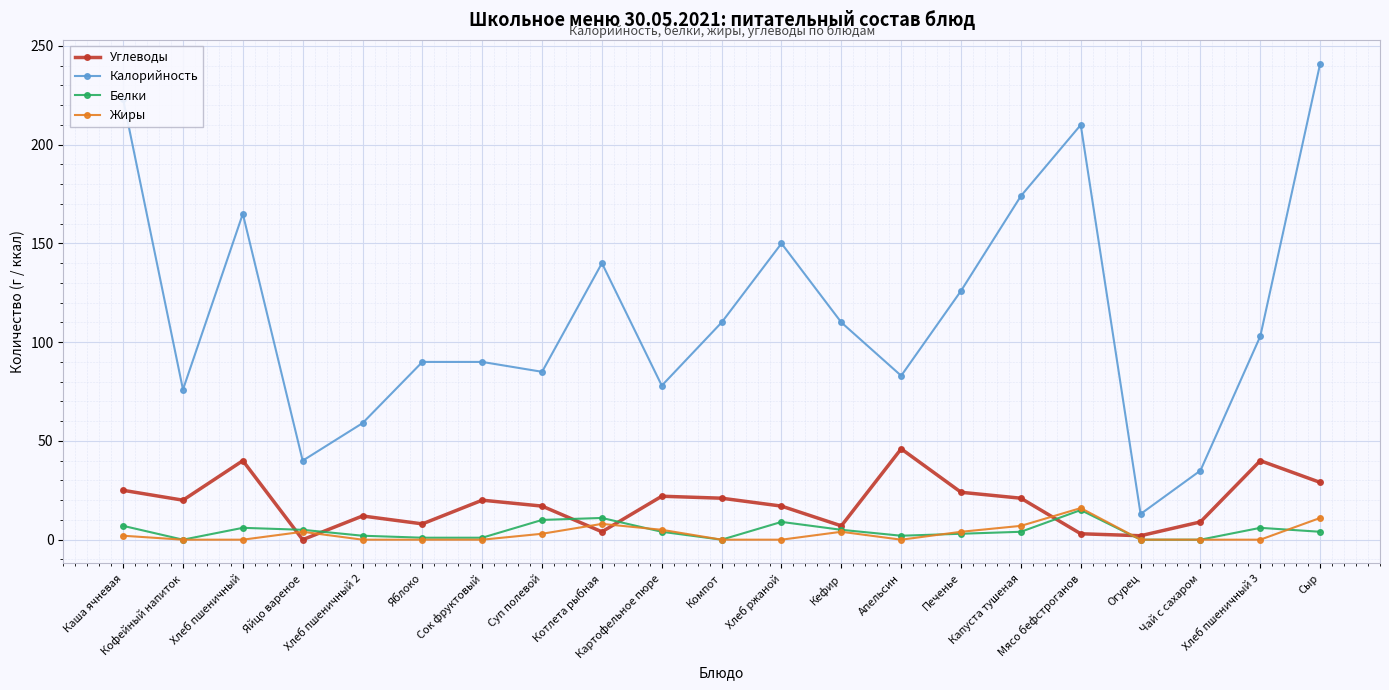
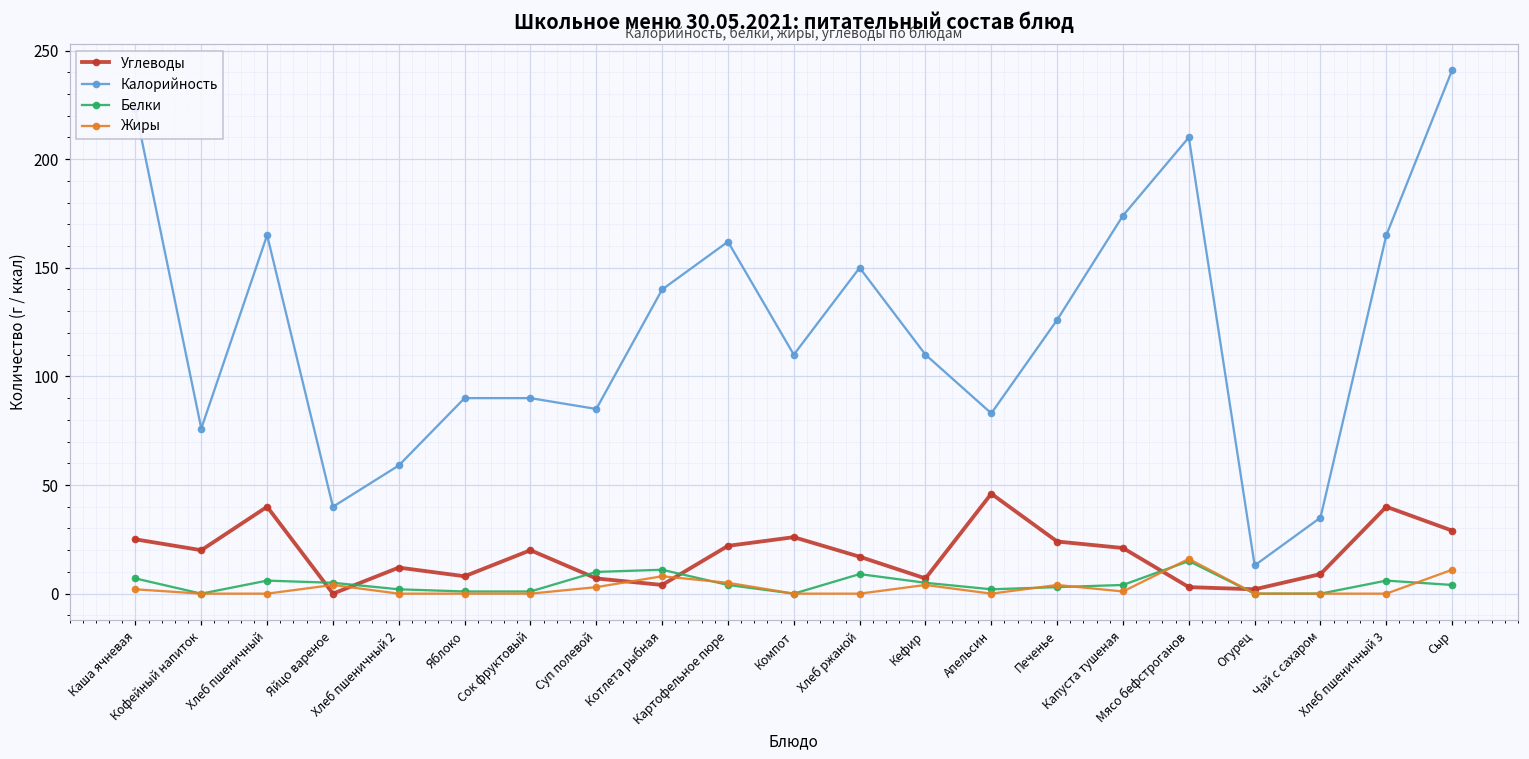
Углеводы, Суп полевой: 17 -> 7
Калорийность, Картофельное пюре: 78 -> 162
Углеводы, Компот: 21 -> 26
Жиры, Капуста тушеная: 7 -> 1
Калорийность, Хлеб пшеничный 3: 103 -> 165
